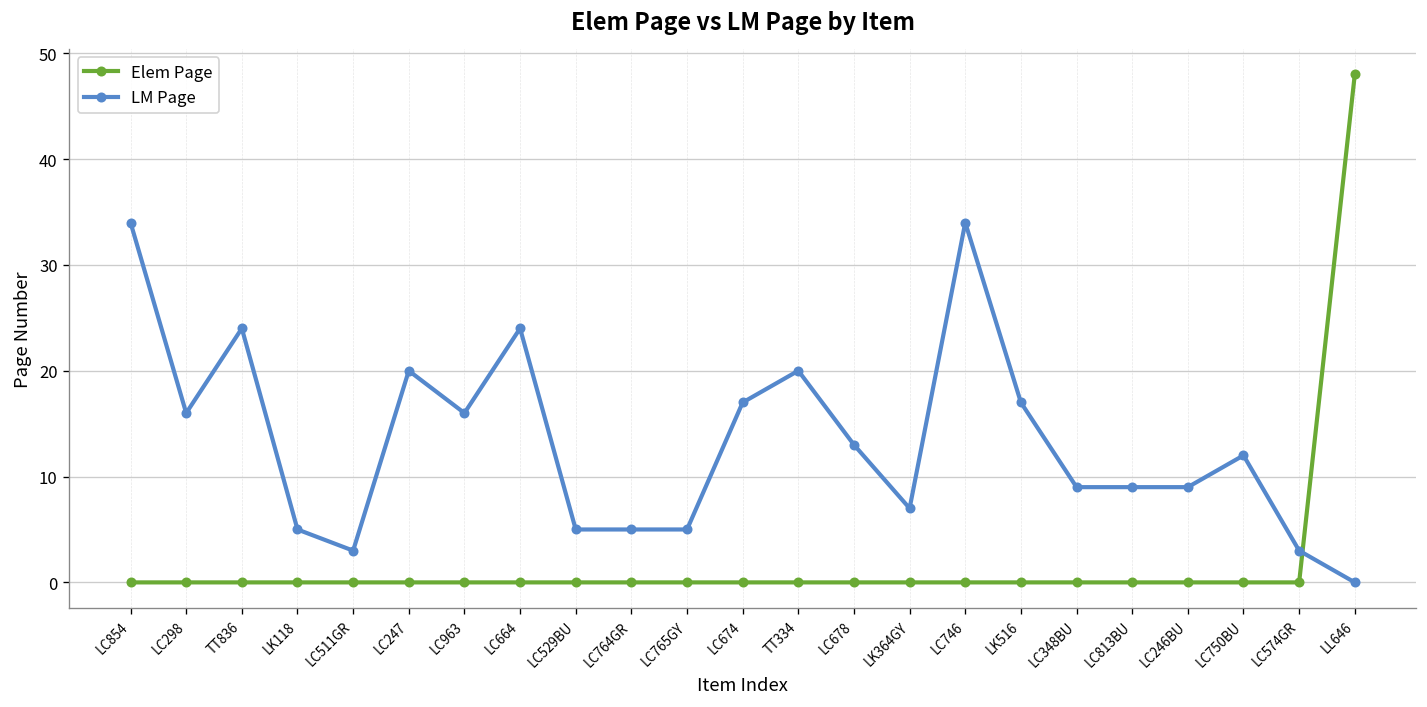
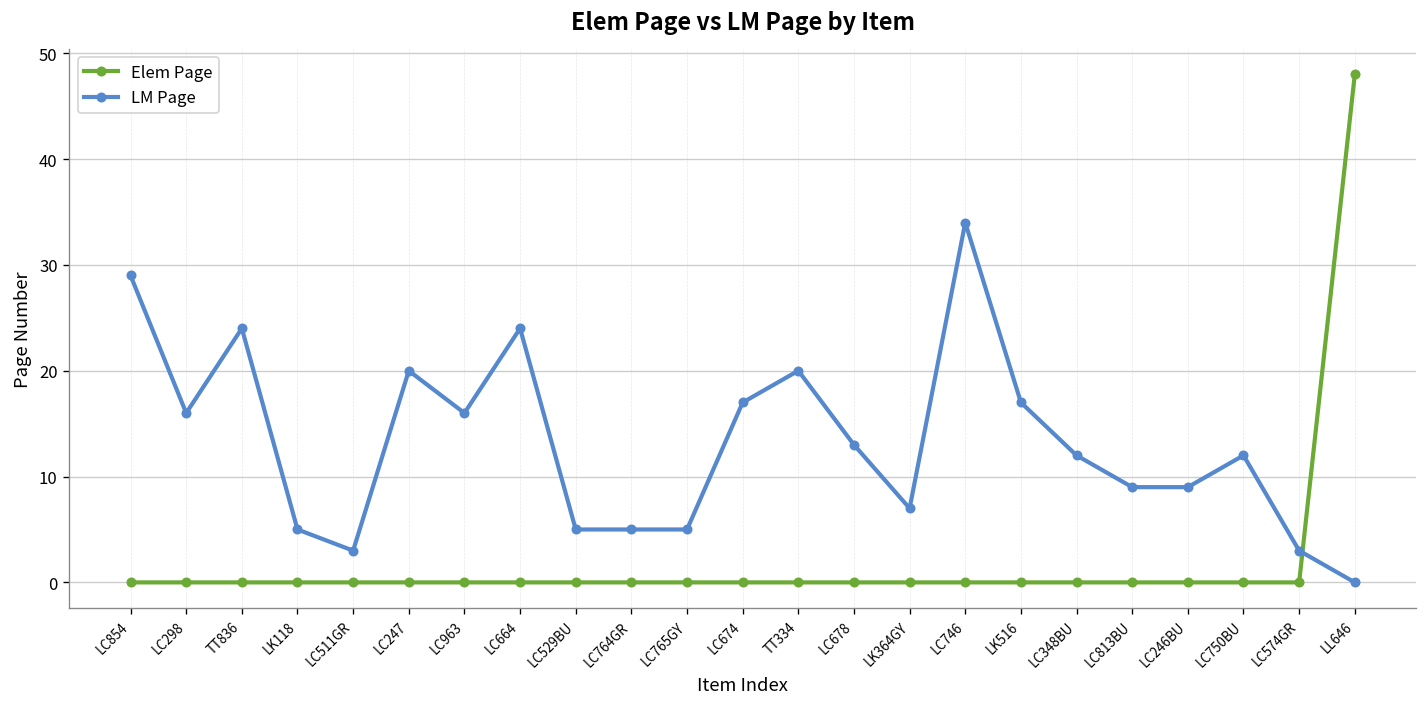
LM Page, LC854: 34 -> 29
LM Page, LC348BU: 9 -> 12
